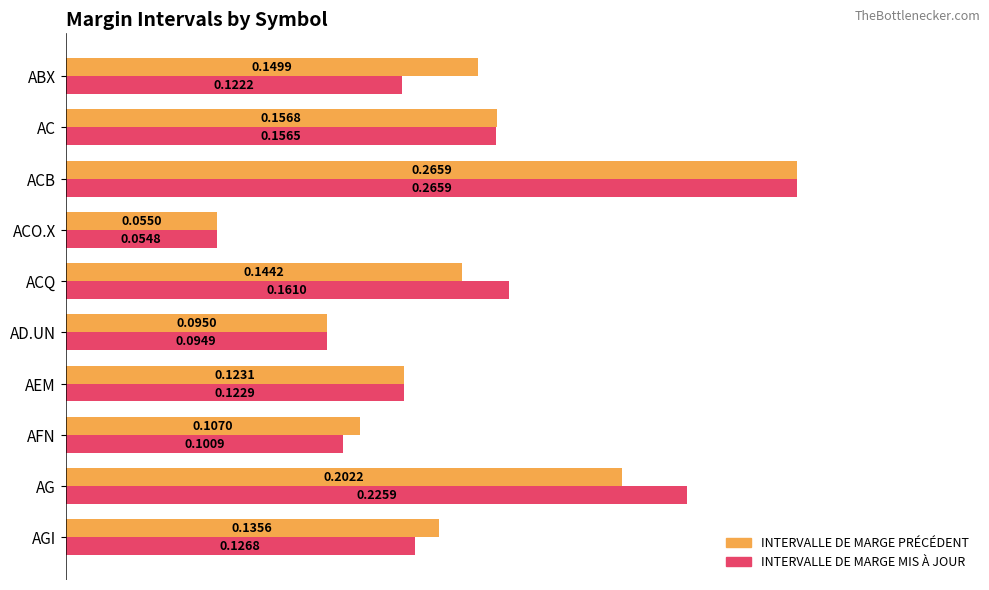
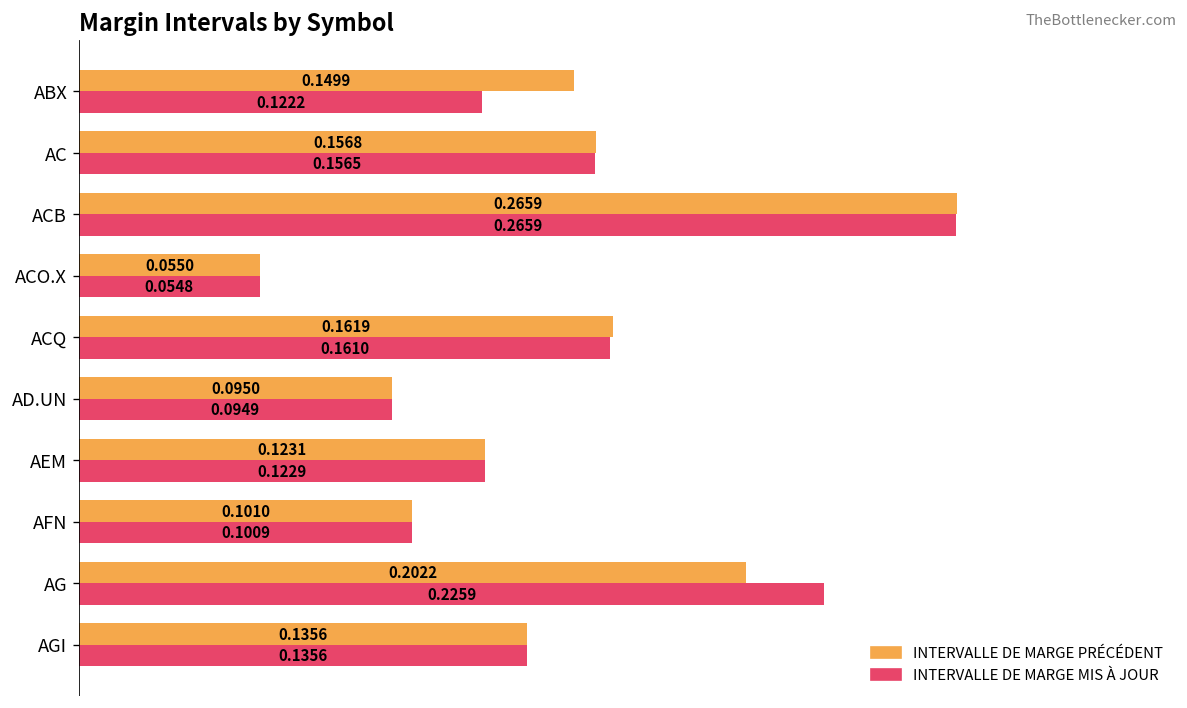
INTERVALLE DE MARGE PRÉCÉDENT, ACQ: 0.1442 -> 0.1619
INTERVALLE DE MARGE PRÉCÉDENT, AFN: 0.1070 -> 0.1010
INTERVALLE DE MARGE MIS À JOUR, AGI: 0.1268 -> 0.1356
